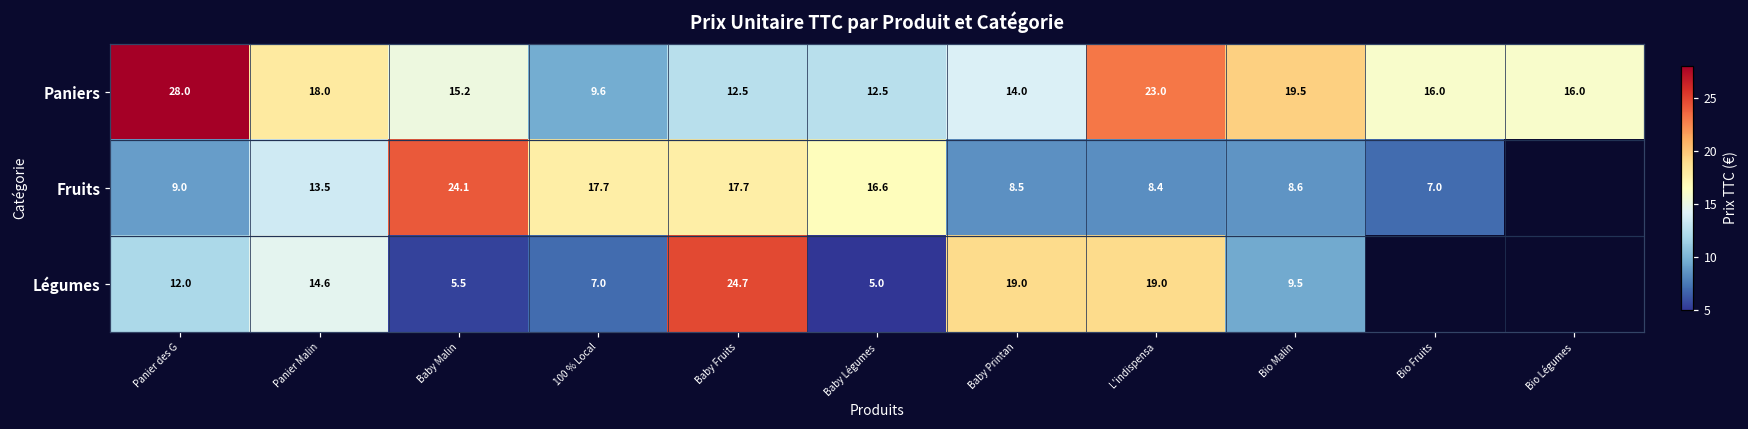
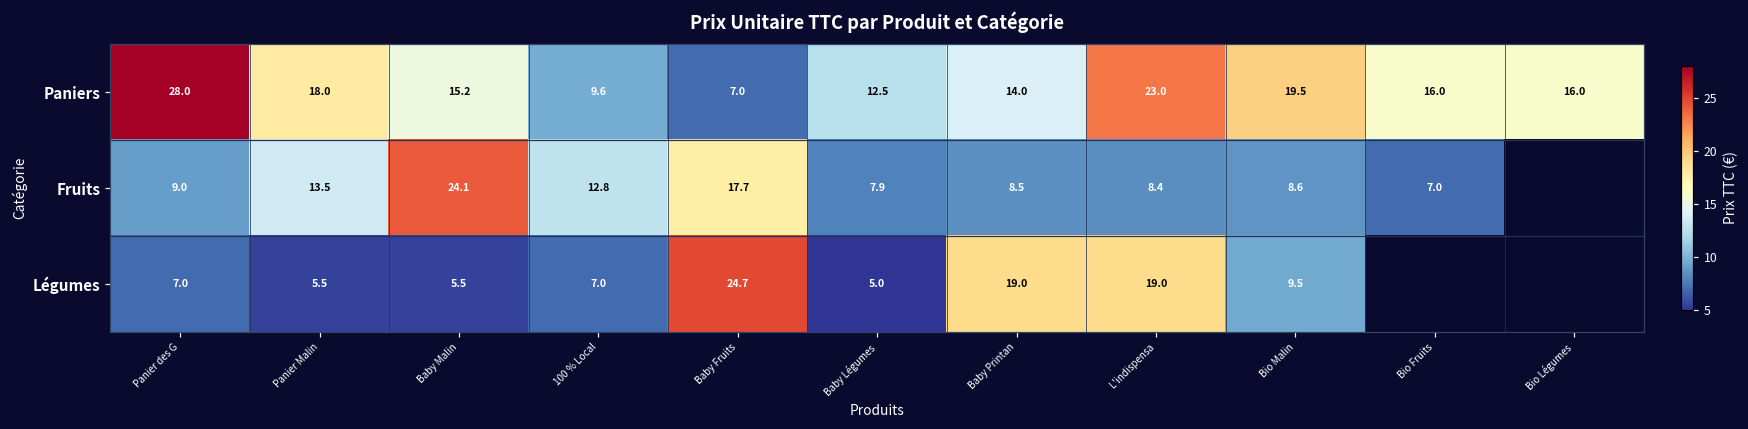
Paniers, Baby Fruits: 12.5 -> 7.0
Fruits, 100 % Local: 17.7 -> 12.8
Fruits, Baby Légumes: 16.6 -> 7.9
Légumes, Panier des G: 12.0 -> 7.0
Légumes, Panier Malin: 14.6 -> 5.5
